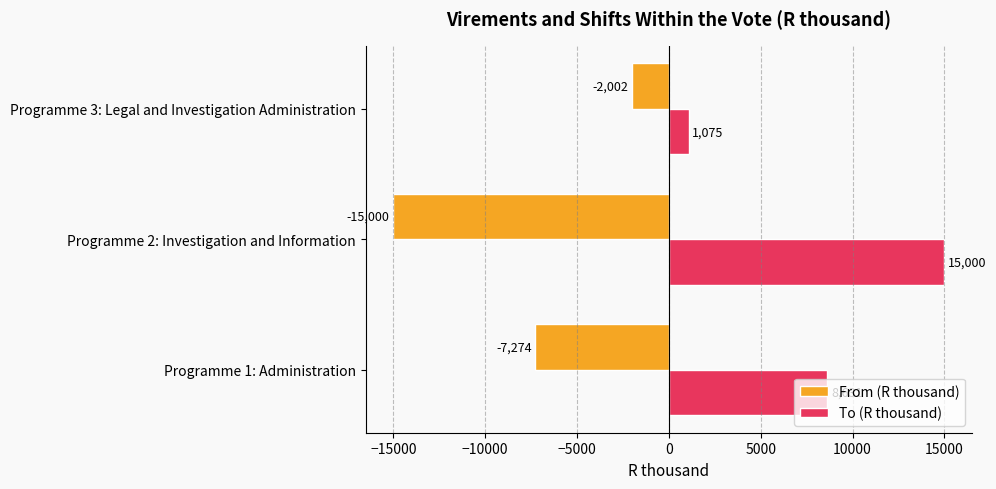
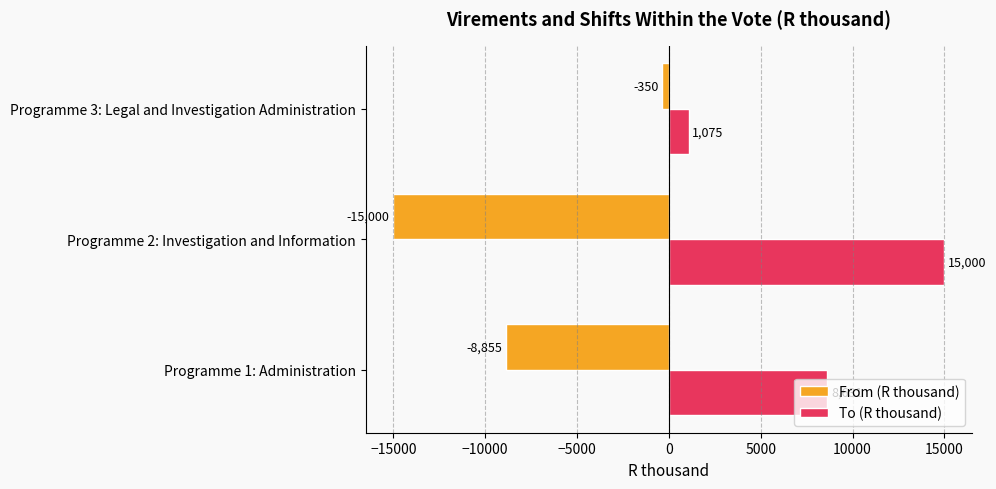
From (R thousand), Programme 3: Legal and Investigation Administration: -2,002 -> -350
From (R thousand), Programme 1: Administration: -7,274 -> -8,855
